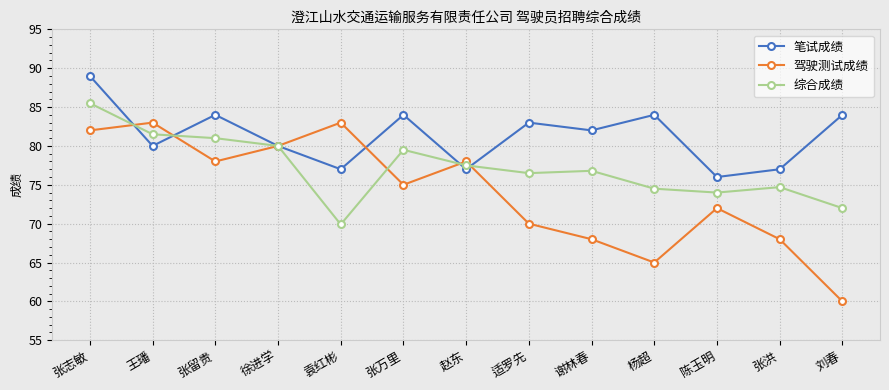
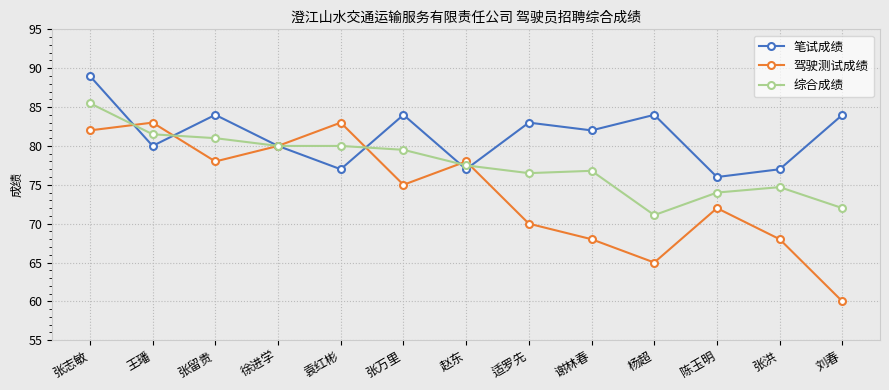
综合成绩, 袁红彬: 70 -> 80
综合成绩, 杨超: 75 -> 71
